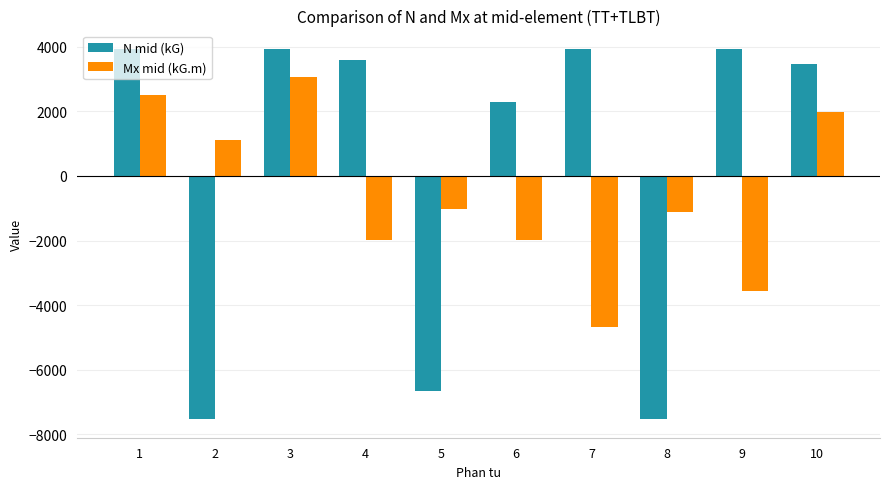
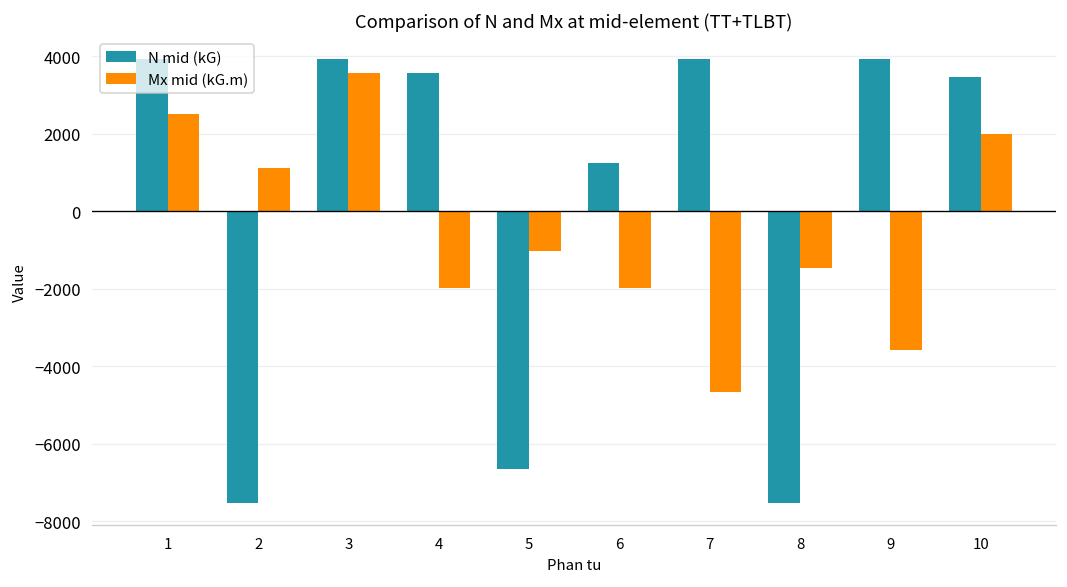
Mx mid (kG.m), 3: 3000 -> 3600
N mid (kG), 6: 2300 -> 1300
Mx mid (kG.m), 8: -1100 -> -1500
